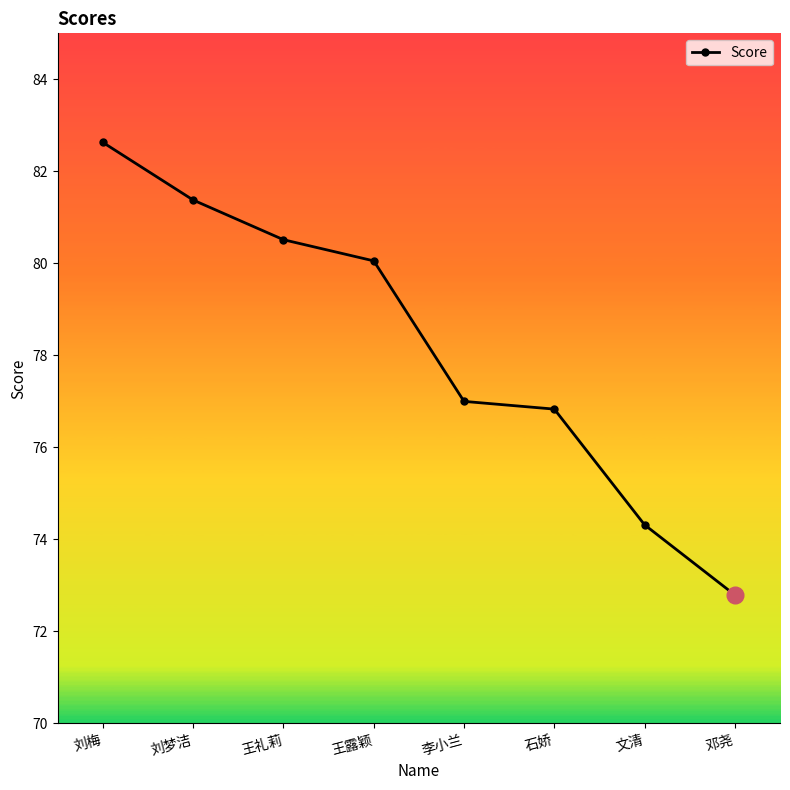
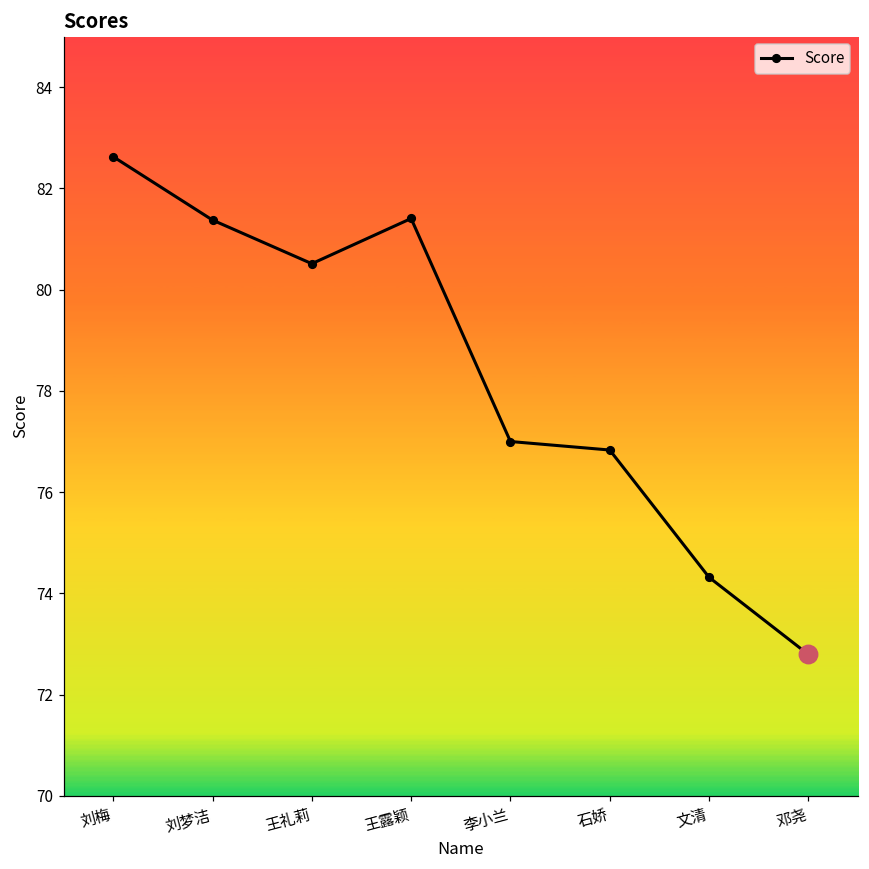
Score, 王露颖: 80.1 -> 81.4
